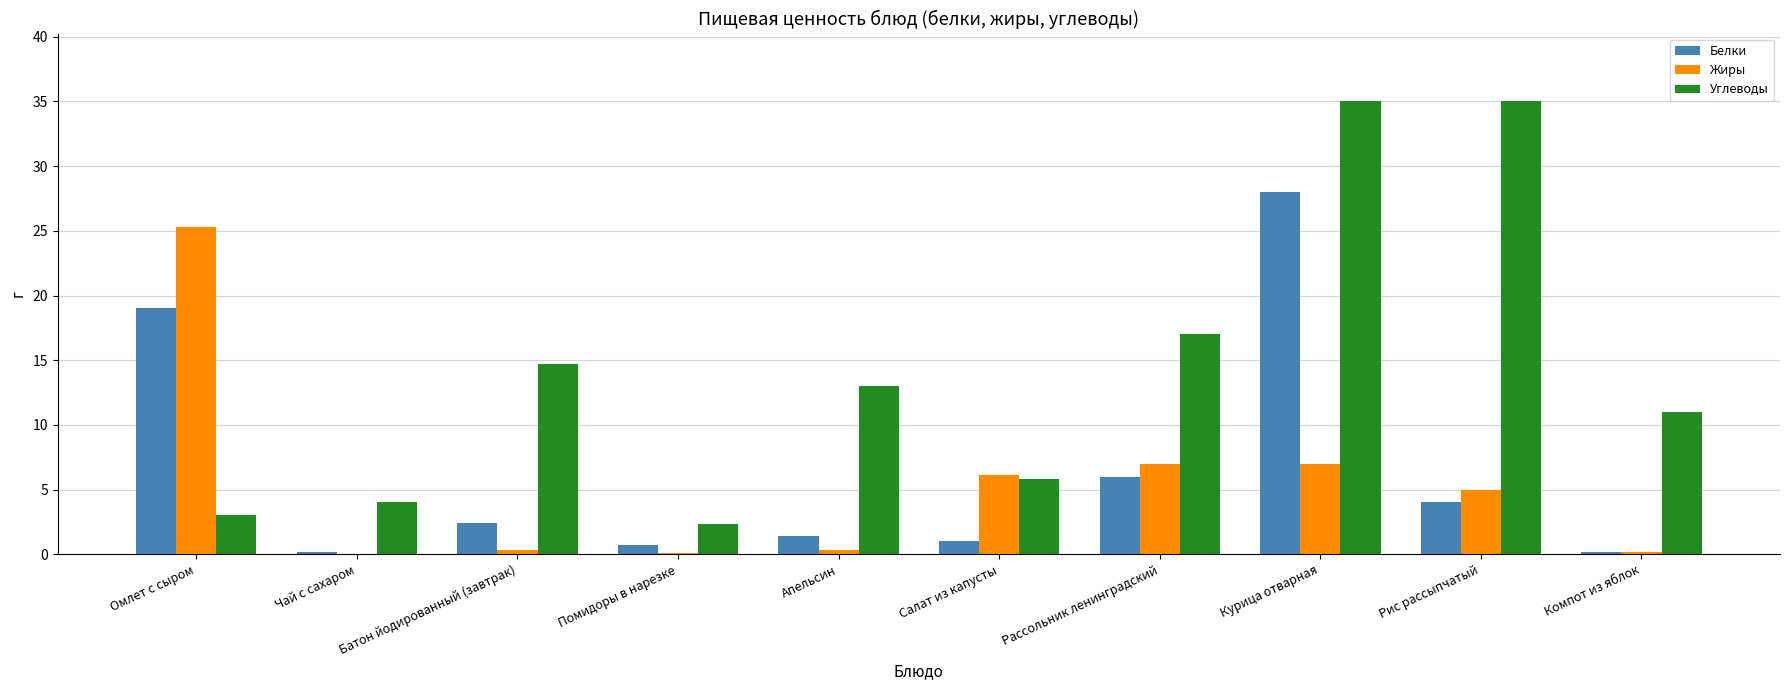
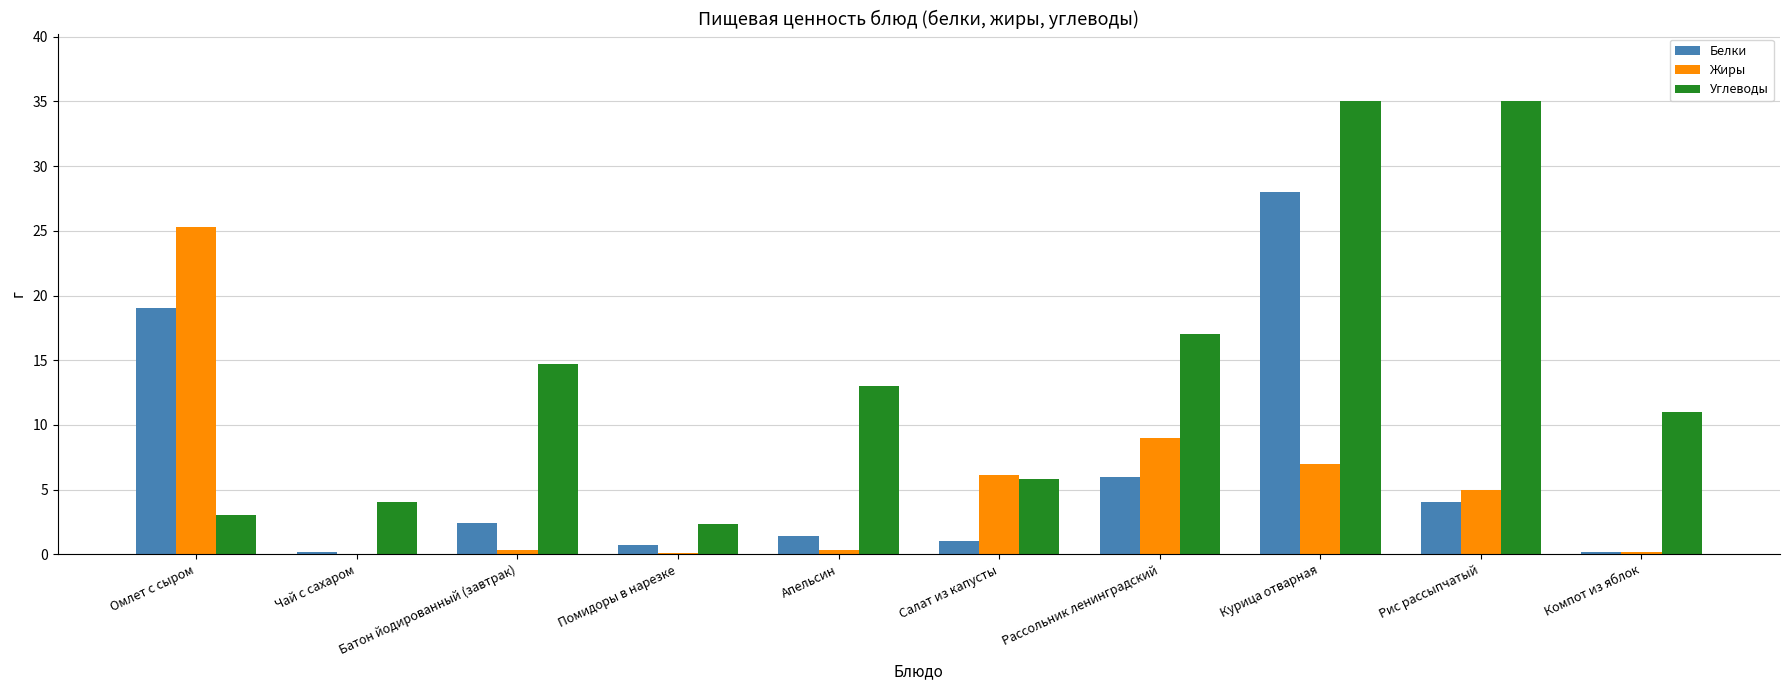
Жиры, Рассольник ленинградский: 7 -> 9
